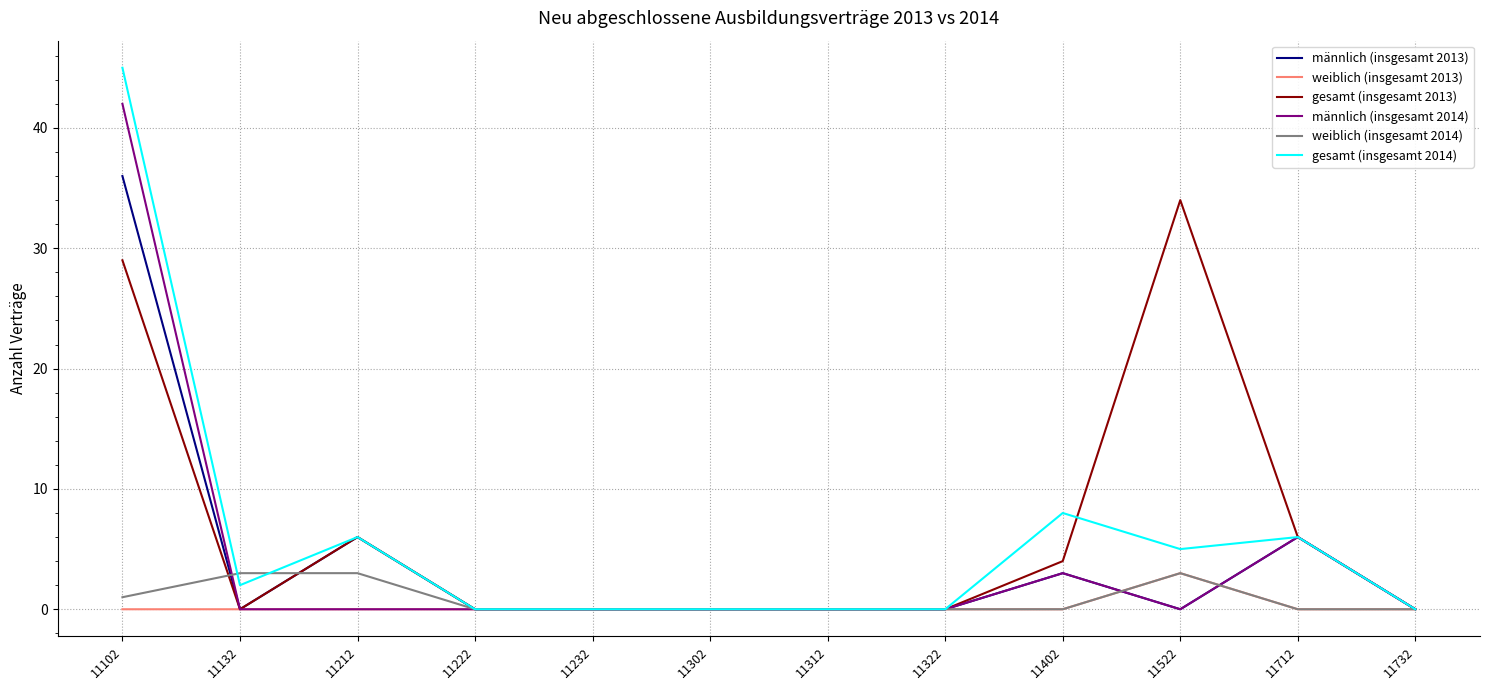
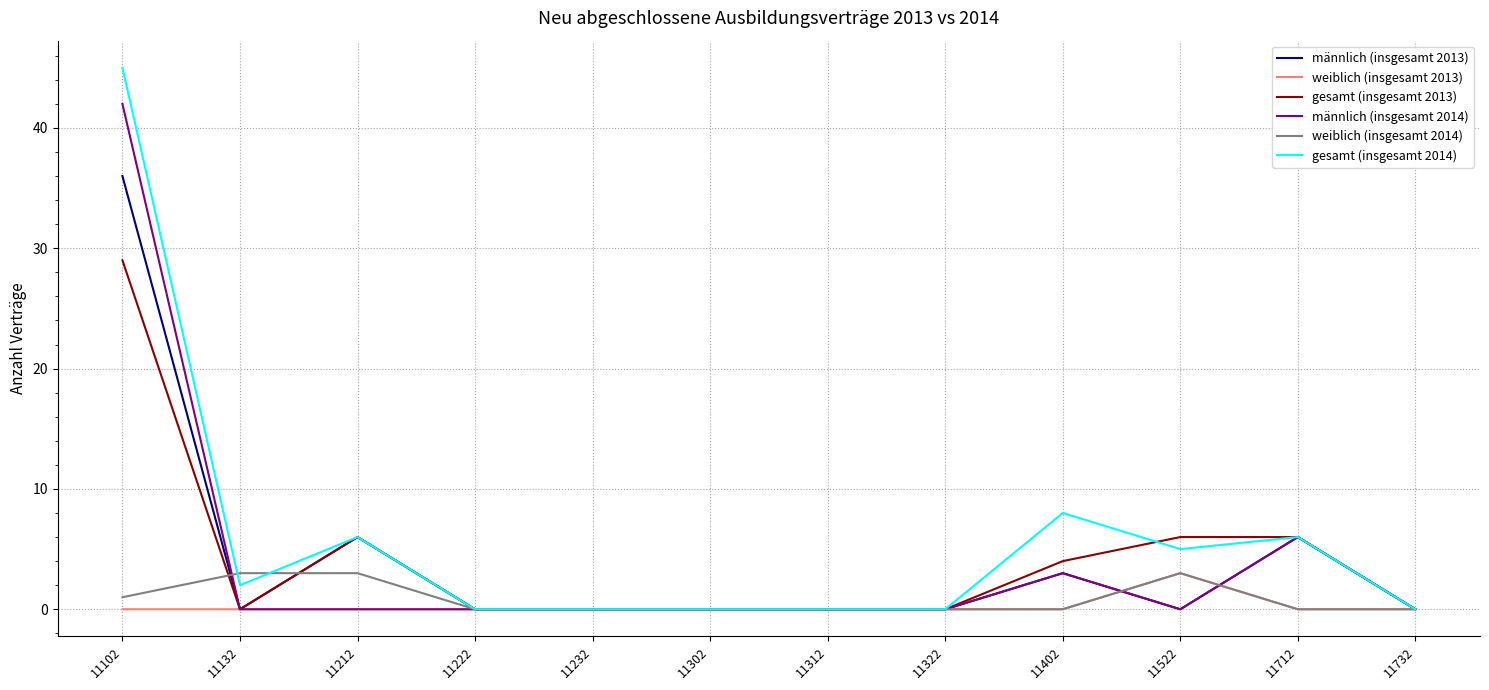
gesamt (insgesamt 2013), 11522: 34 -> 6
